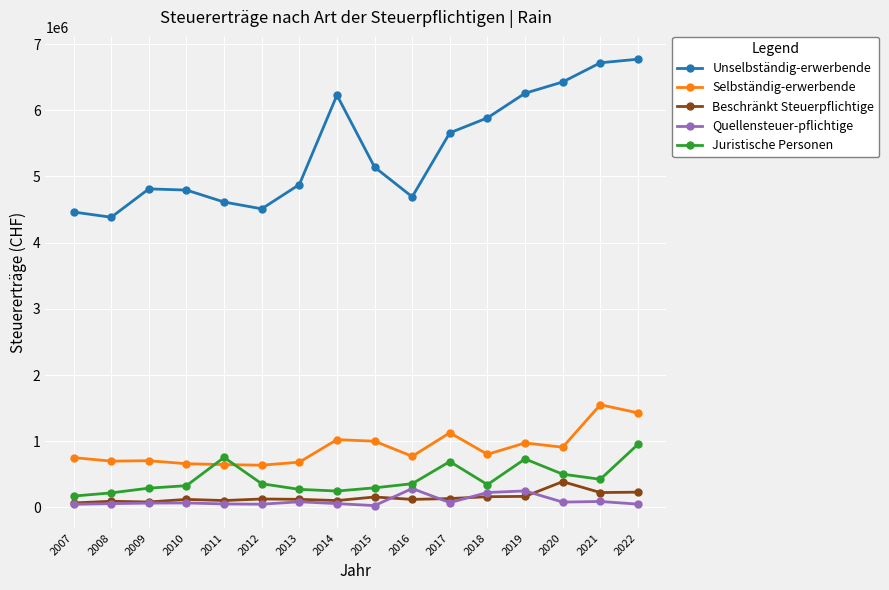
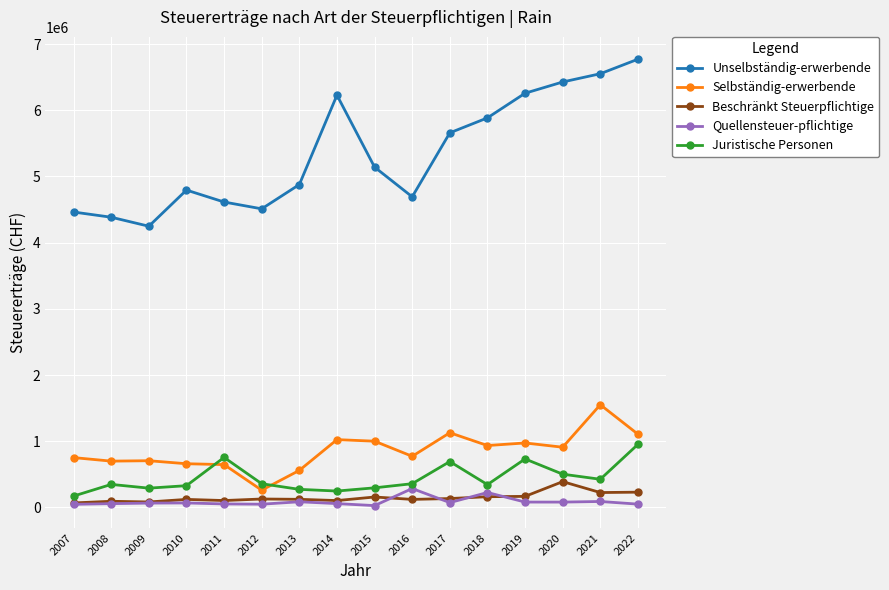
Juristische Personen, 2008: 200000 -> 300000
Unselbständig-erwerbende, 2009: 4800000 -> 4200000
Selbständig-erwerbende, 2012: 600000 -> 300000
Selbständig-erwerbende, 2013: 700000 -> 600000
Selbständig-erwerbende, 2018: 800000 -> 900000
Quellensteuer-pflichtige, 2019: 200000 -> 100000
Unselbständig-erwerbende, 2021: 6700000 -> 6600000
Selbständig-erwerbende, 2022: 1400000 -> 1100000
